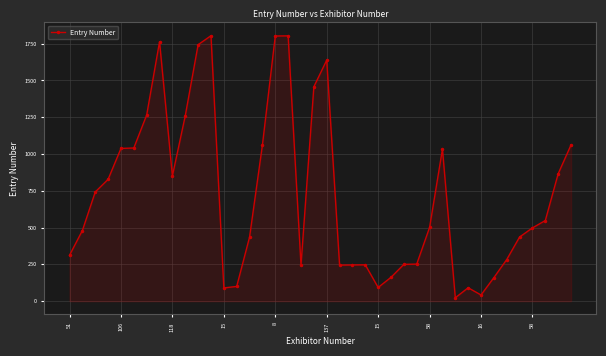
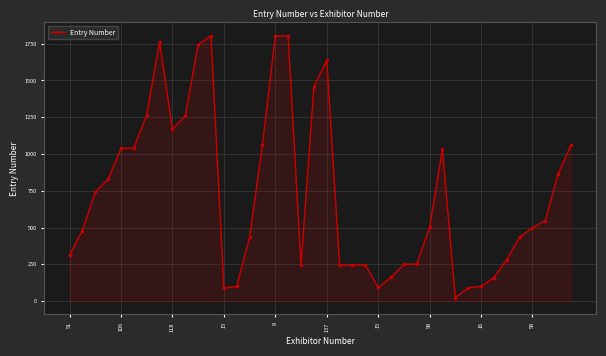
118: 850 -> 1170
16: 40 -> 100
